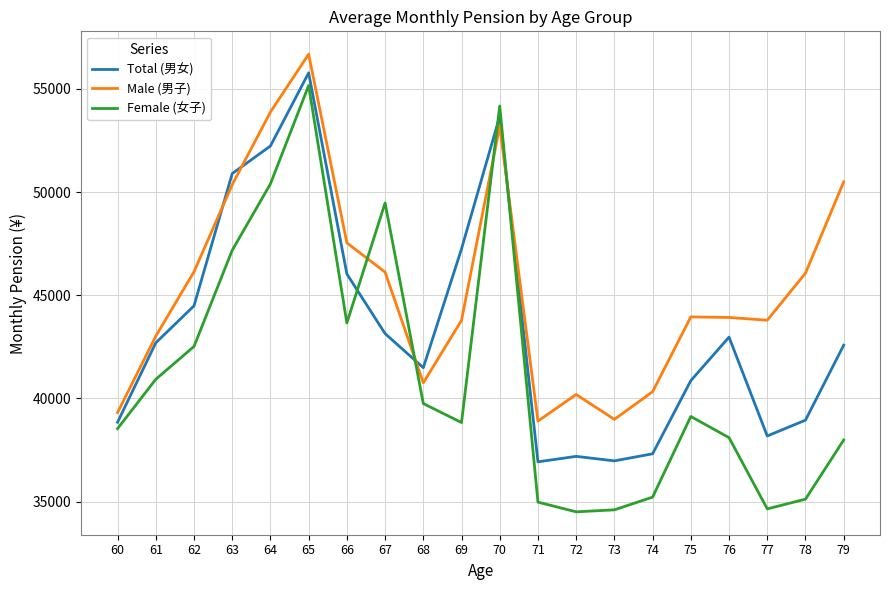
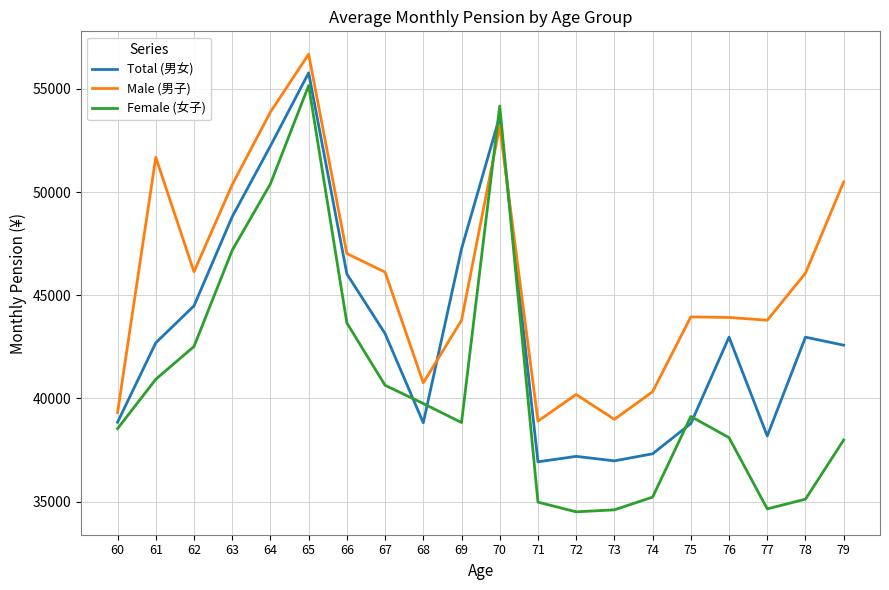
Male (男子), 61: 43000 -> 51700
Total (男女), 63: 50900 -> 48800
Male (男子), 66: 47500 -> 47000
Female (女子), 67: 49500 -> 40600
Total (男女), 68: 41500 -> 38800
Total (男女), 75: 40900 -> 38800
Total (男女), 78: 38900 -> 43000
